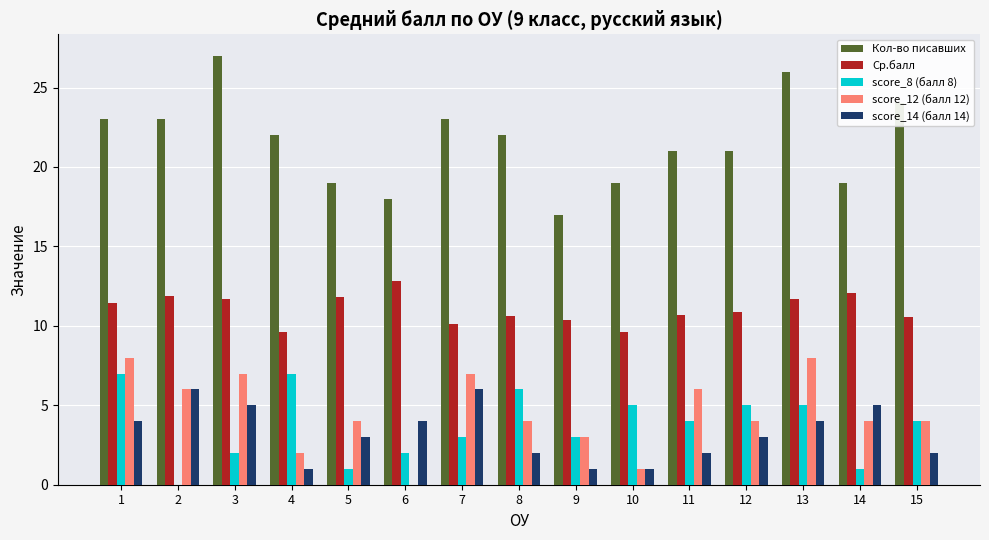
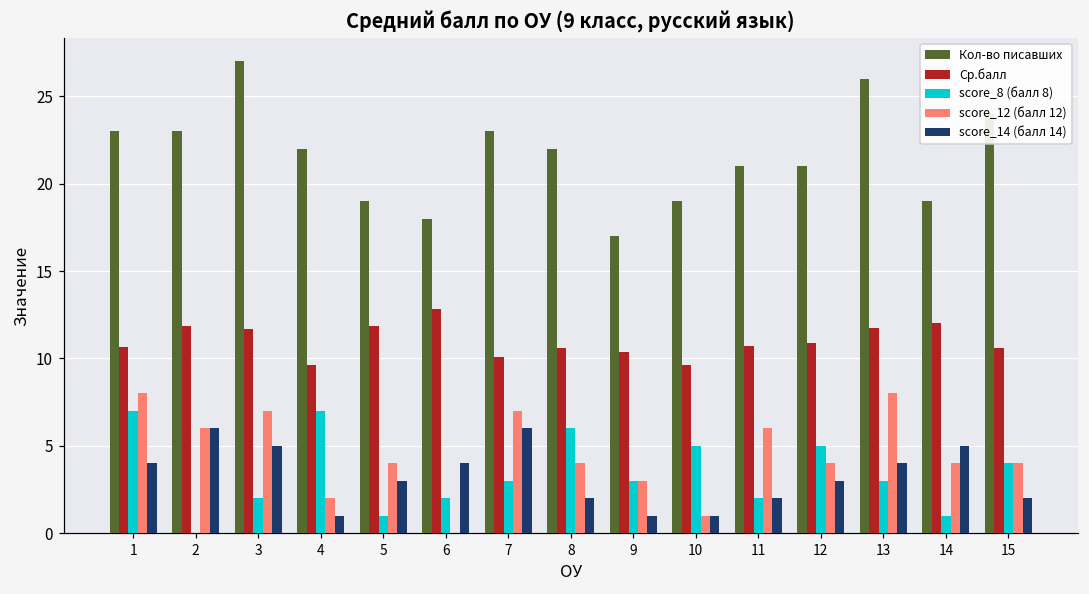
Ср.балл, 1: 11.4 -> 10.7
score_8 (балл 8), 11: 4 -> 2
score_8 (балл 8), 13: 5 -> 3
